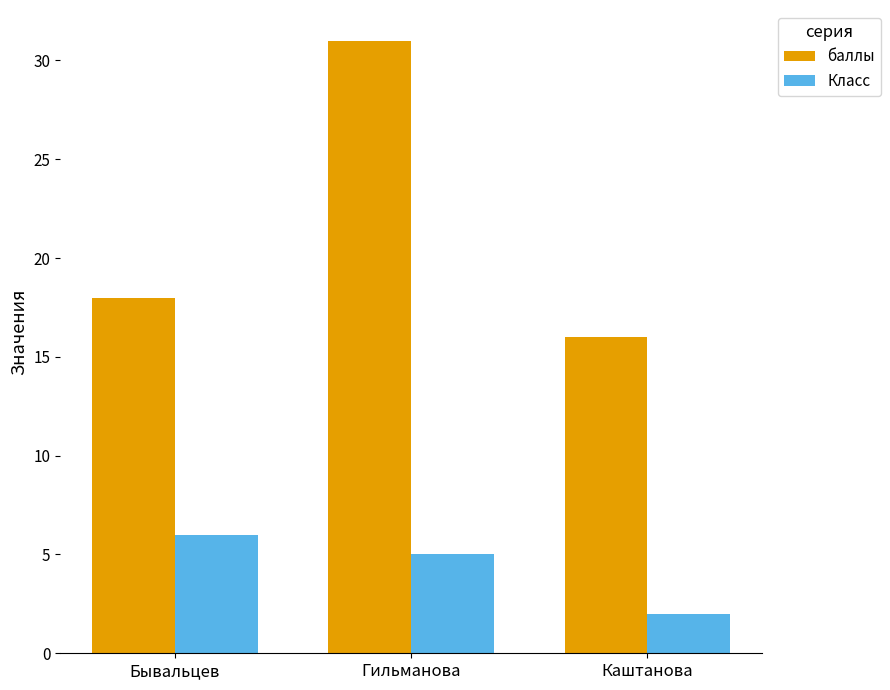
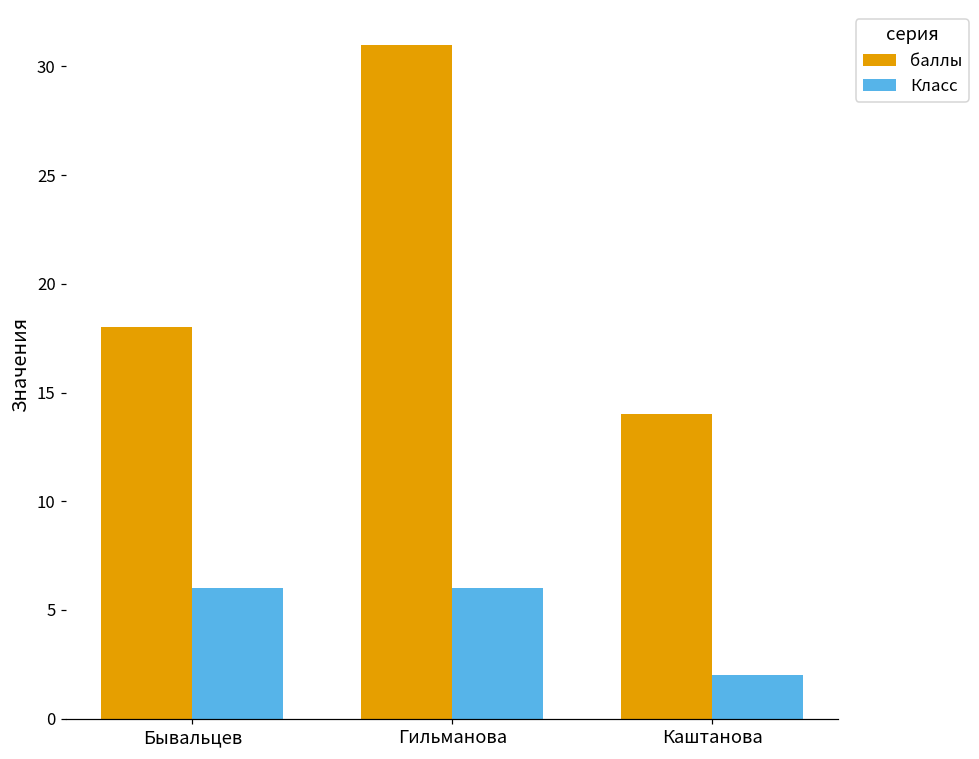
Класс, Гильманова: 5 -> 6
баллы, Каштанова: 16 -> 14
